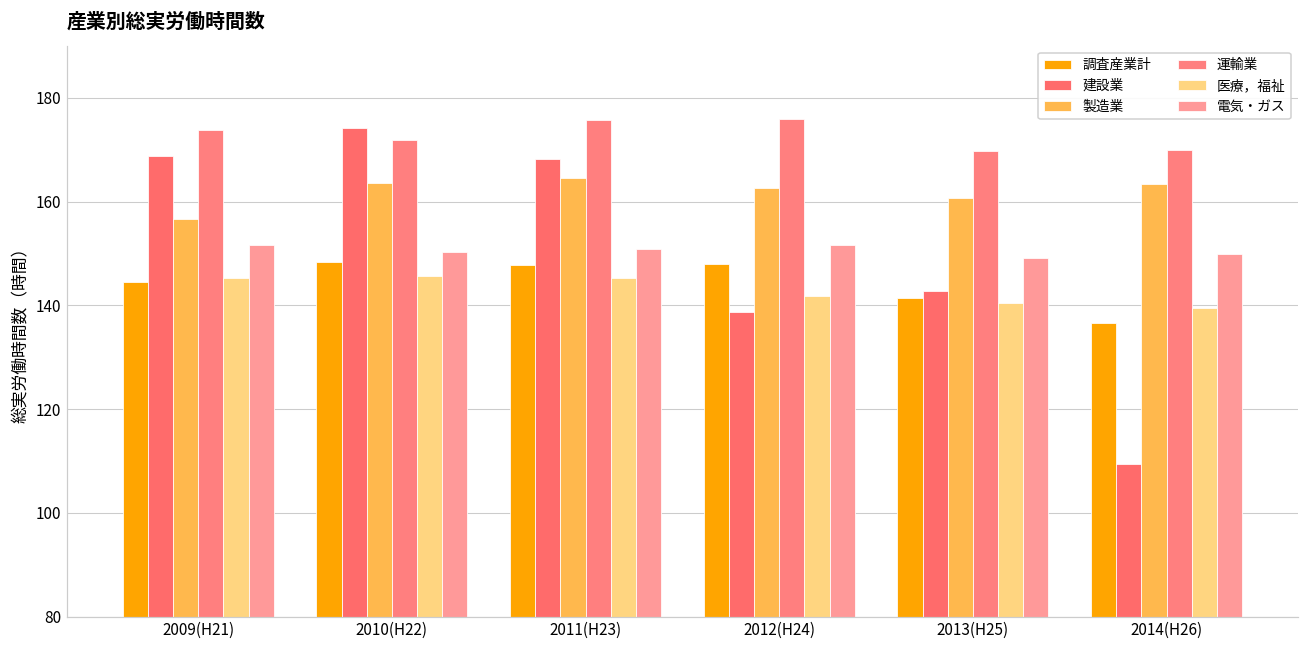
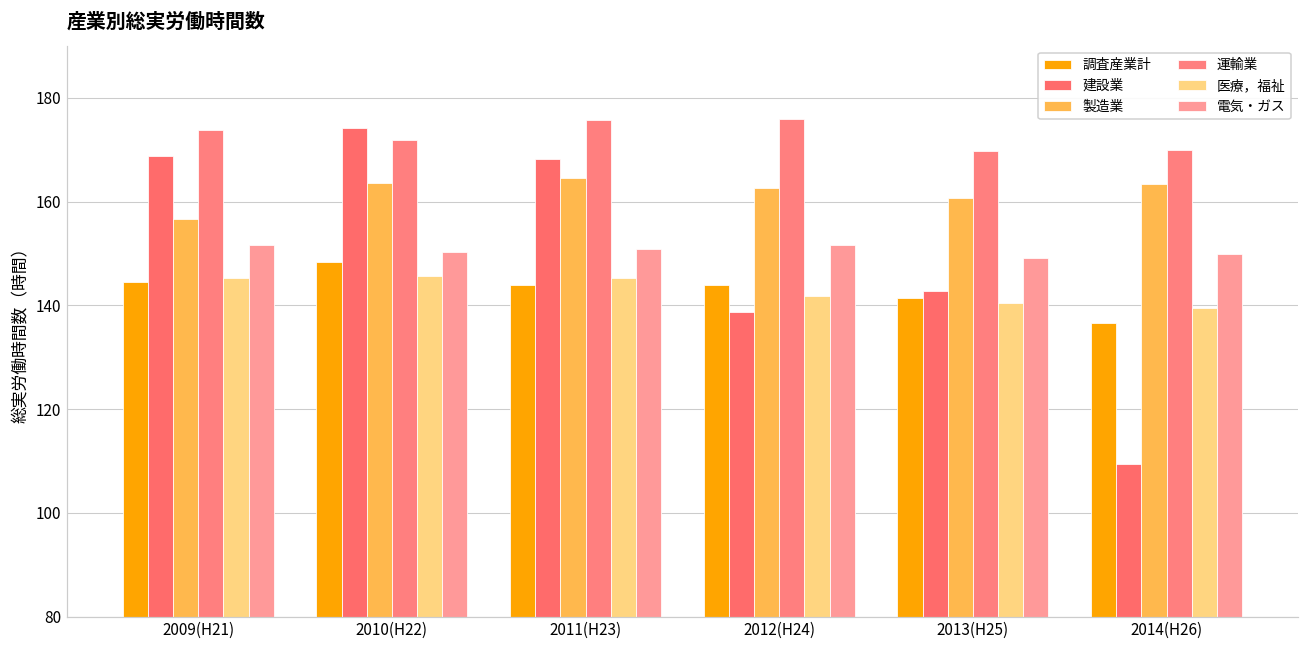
調査産業計, 2011(H23): 148 -> 144
調査産業計, 2012(H24): 148 -> 144
